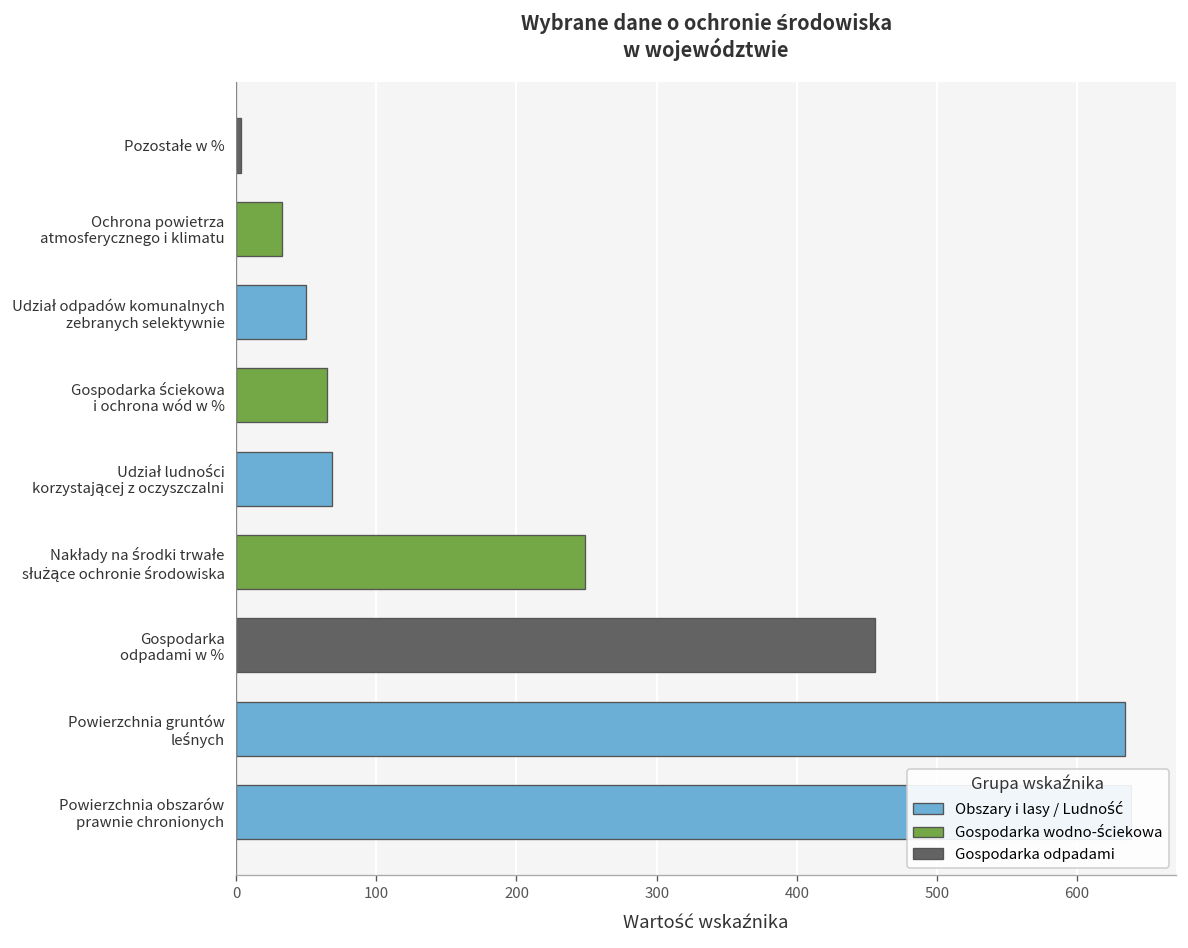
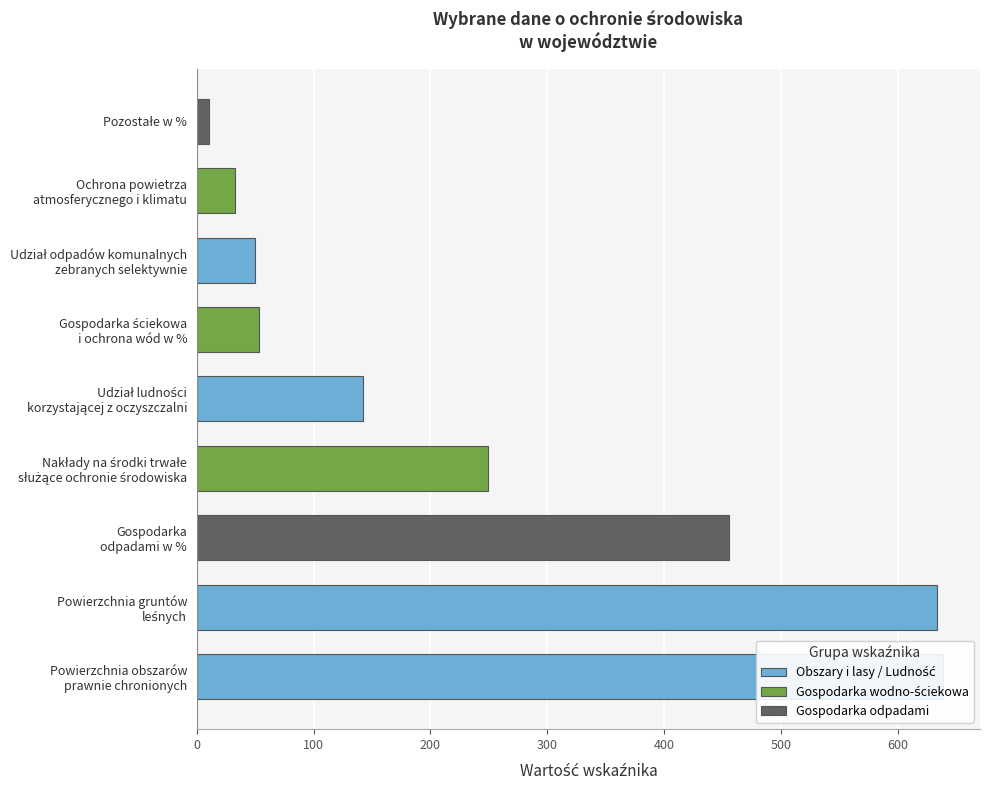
Pozostałe w %: 4 -> 11
Gospodarka ściekowa i ochrona wód w %: 65 -> 53
Udział ludności korzystającej z oczyszczalni: 69 -> 142
